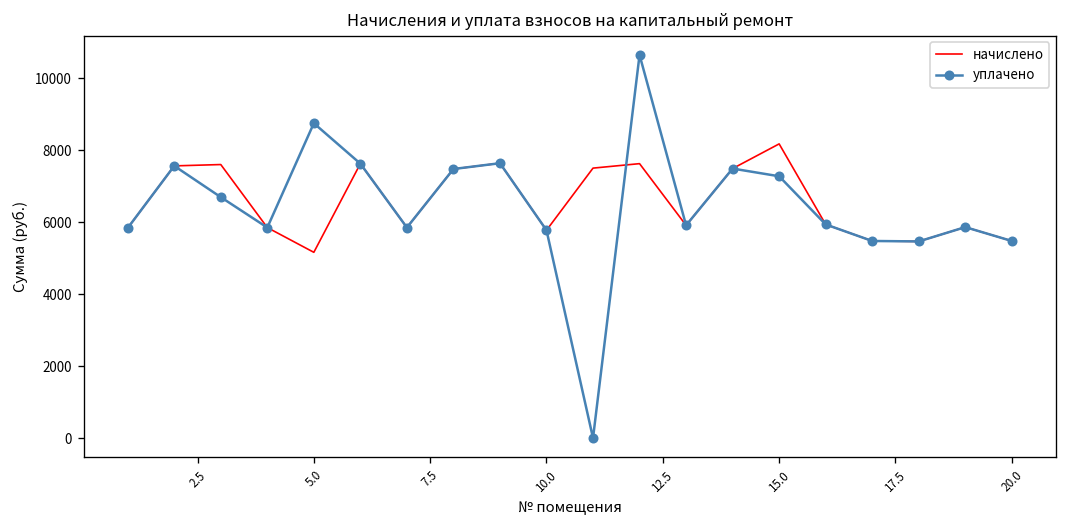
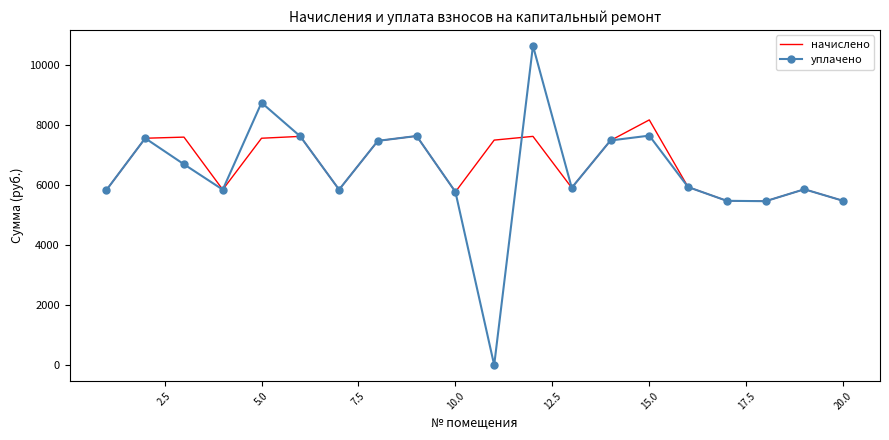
начислено, 5.0: 5200 -> 7600
уплачено, 15.0: 7300 -> 7700
